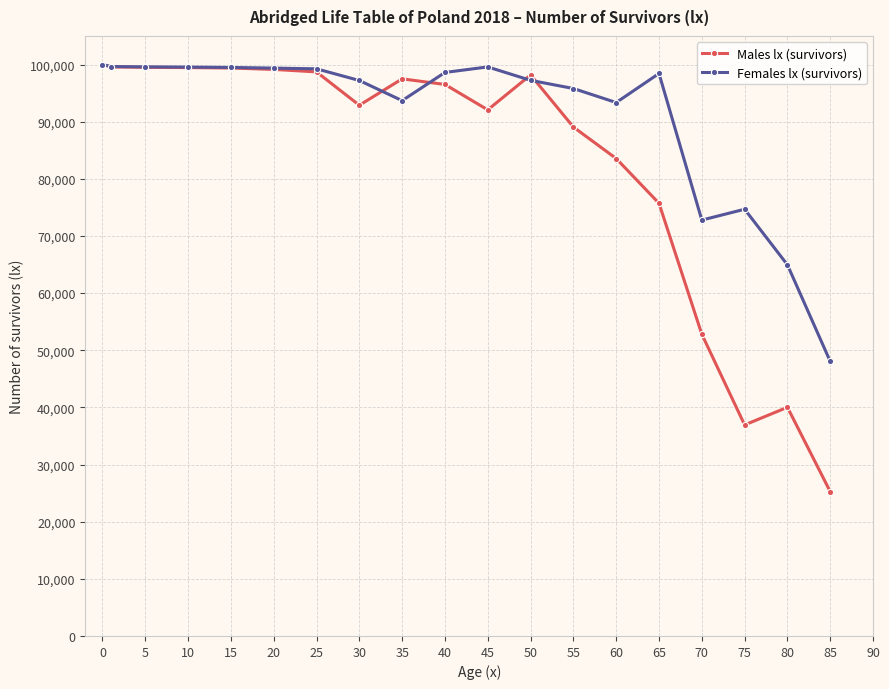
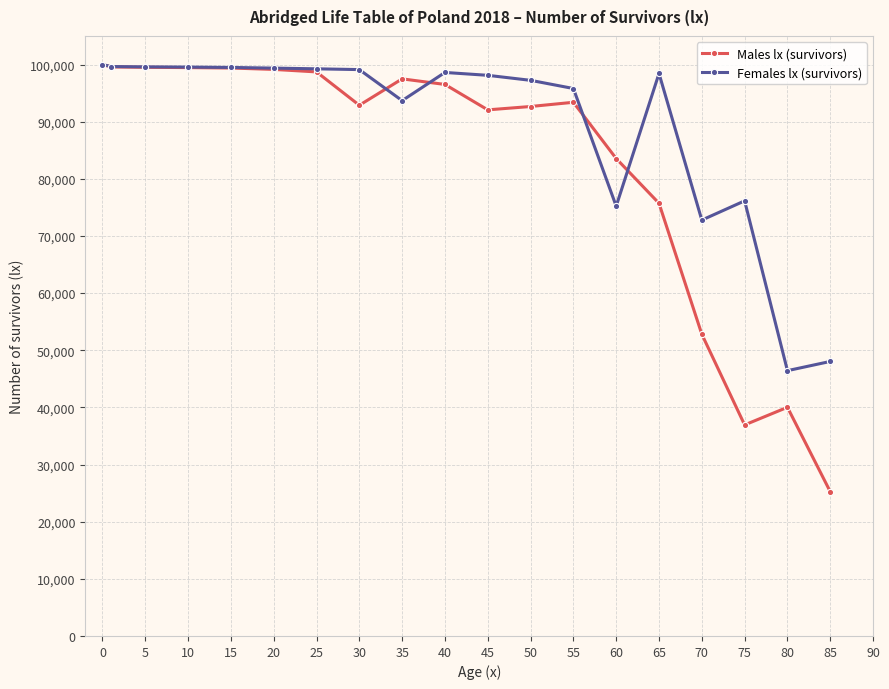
Females lx (survivors), 30: 97,000 -> 99,000
Females lx (survivors), 45: 100,000 -> 98,000
Males lx (survivors), 50: 98,000 -> 93,000
Males lx (survivors), 55: 89,000 -> 93,000
Females lx (survivors), 60: 93,000 -> 75,000
Females lx (survivors), 75: 75,000 -> 76,000
Females lx (survivors), 80: 65,000 -> 46,000
